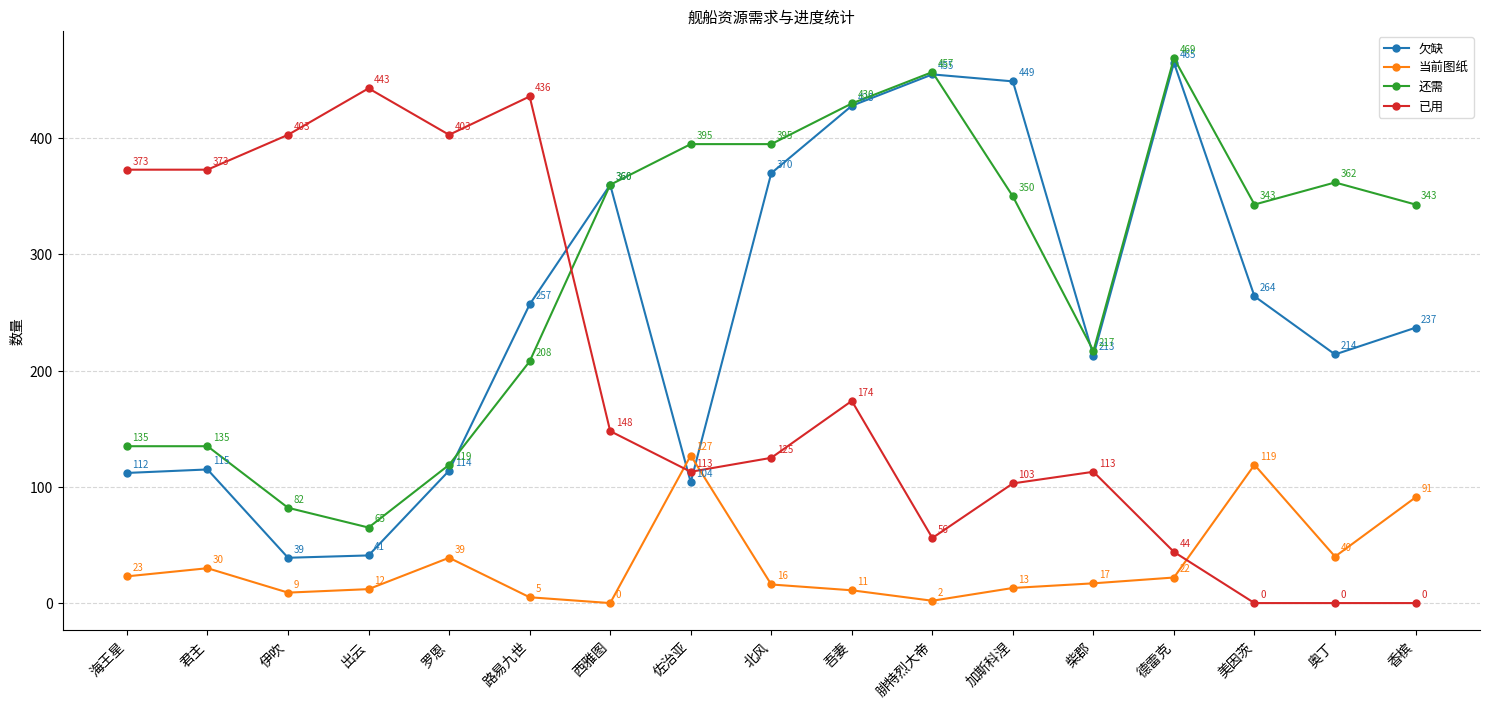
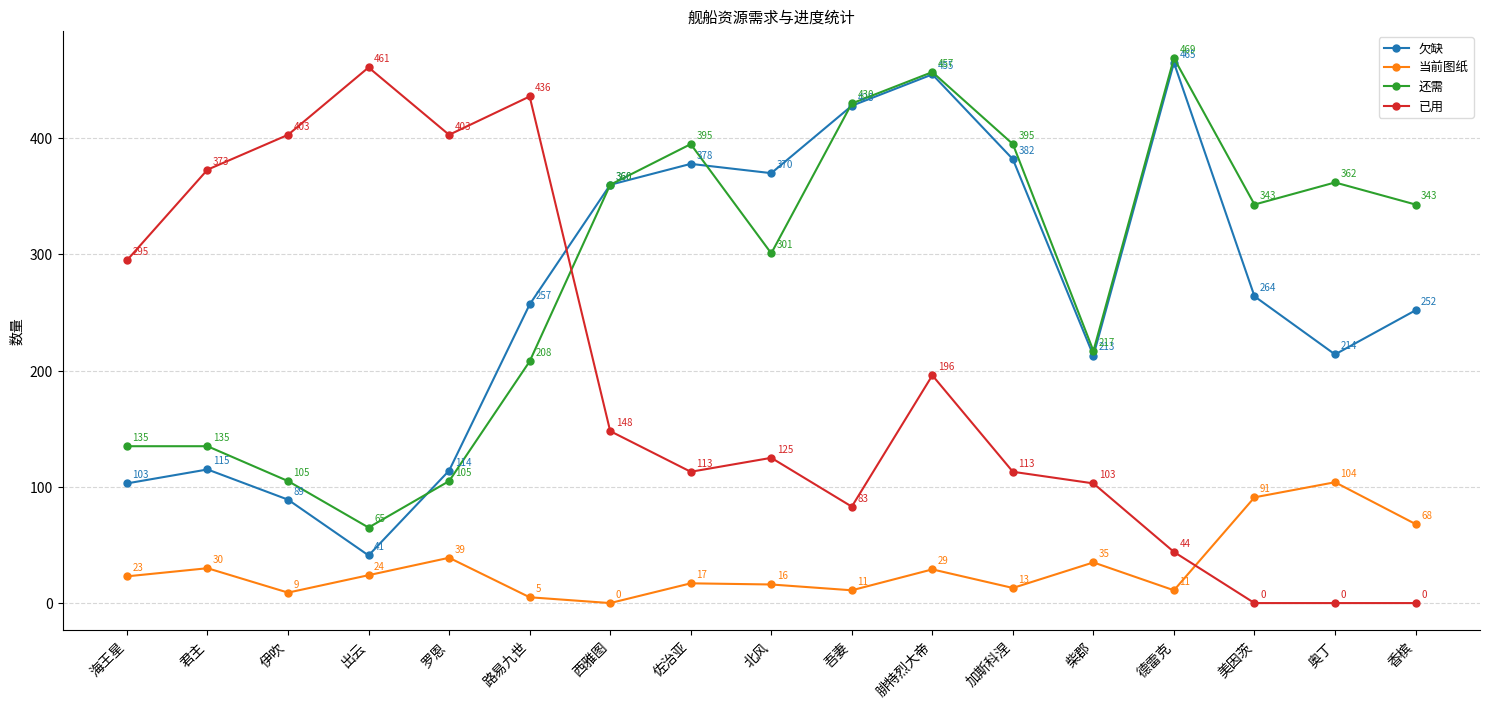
欠缺, 海王星: 112 -> 103
已用, 海王星: 373 -> 295
欠缺, 伊吹: 39 -> 89
还需, 伊吹: 82 -> 105
当前图纸, 出云: 12 -> 24
已用, 出云: 443 -> 461
还需, 罗恩: 119 -> 105
欠缺, 佐治亚: 104 -> 378
当前图纸, 佐治亚: 127 -> 17
还需, 北风: 395 -> 301
已用, 吾妻: 174 -> 83
当前图纸, 腓特烈大帝: 2 -> 29
已用, 腓特烈大帝: 56 -> 196
欠缺, 加斯科涅: 449 -> 382
还需, 加斯科涅: 350 -> 395
已用, 加斯科涅: 103 -> 113
当前图纸, 柴郡: 17 -> 35
已用, 柴郡: 113 -> 103
当前图纸, 德雷克: 22 -> 11
当前图纸, 美因茨: 119 -> 91
当前图纸, 奥丁: 40 -> 104
欠缺, 香槟: 237 -> 252
当前图纸, 香槟: 91 -> 68
